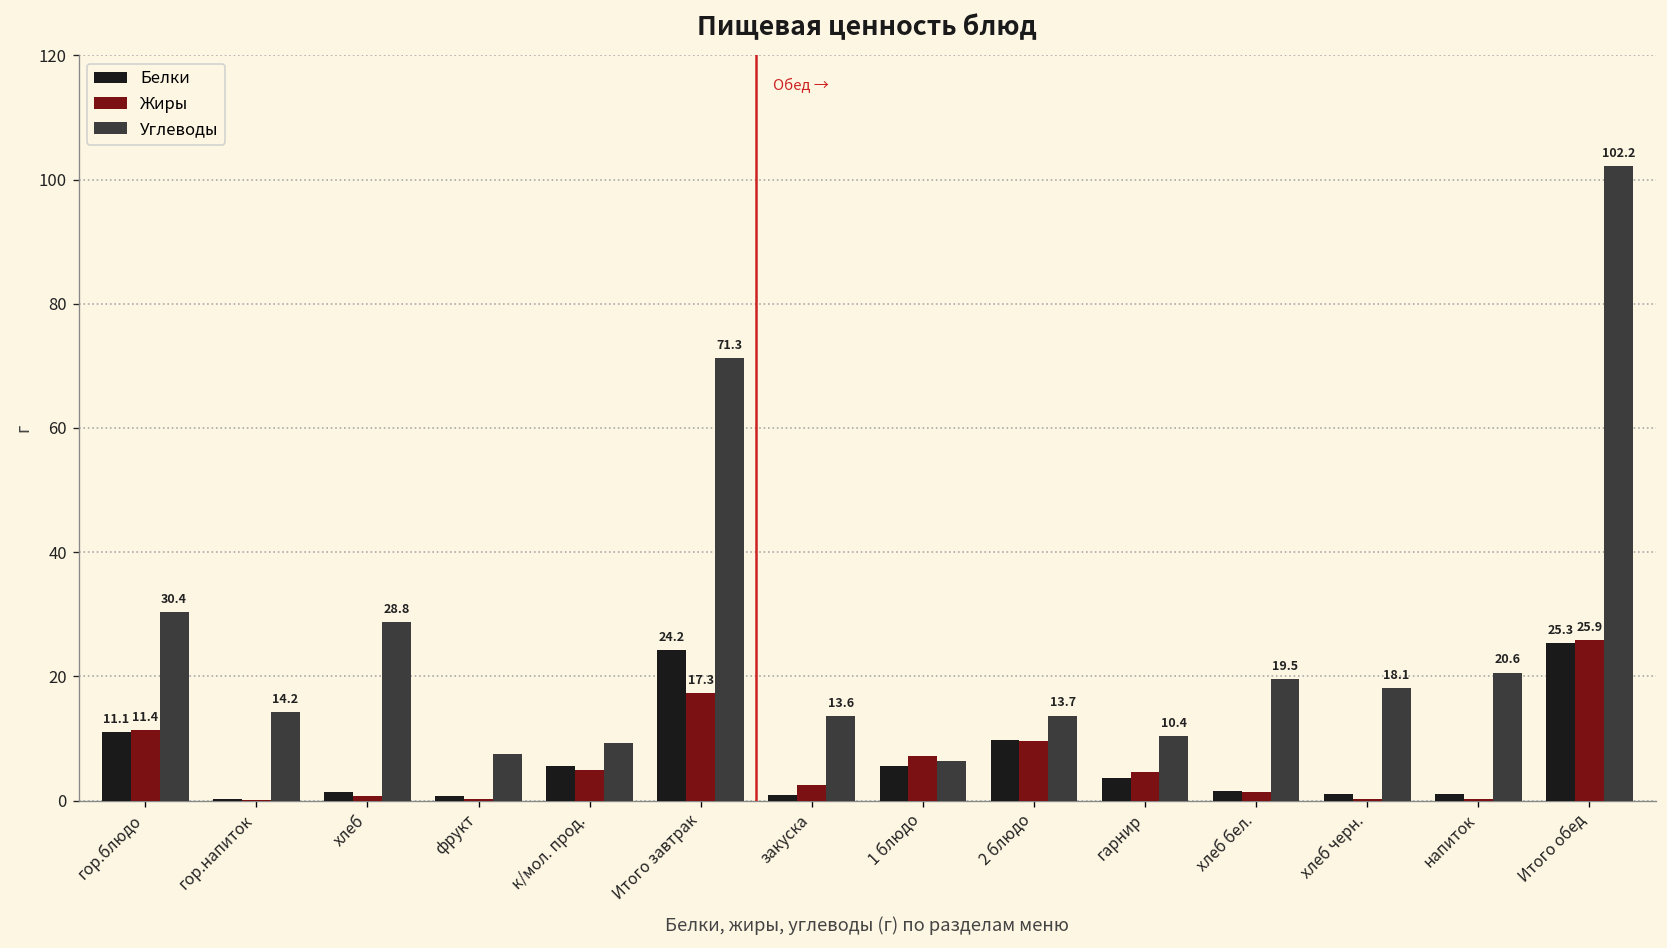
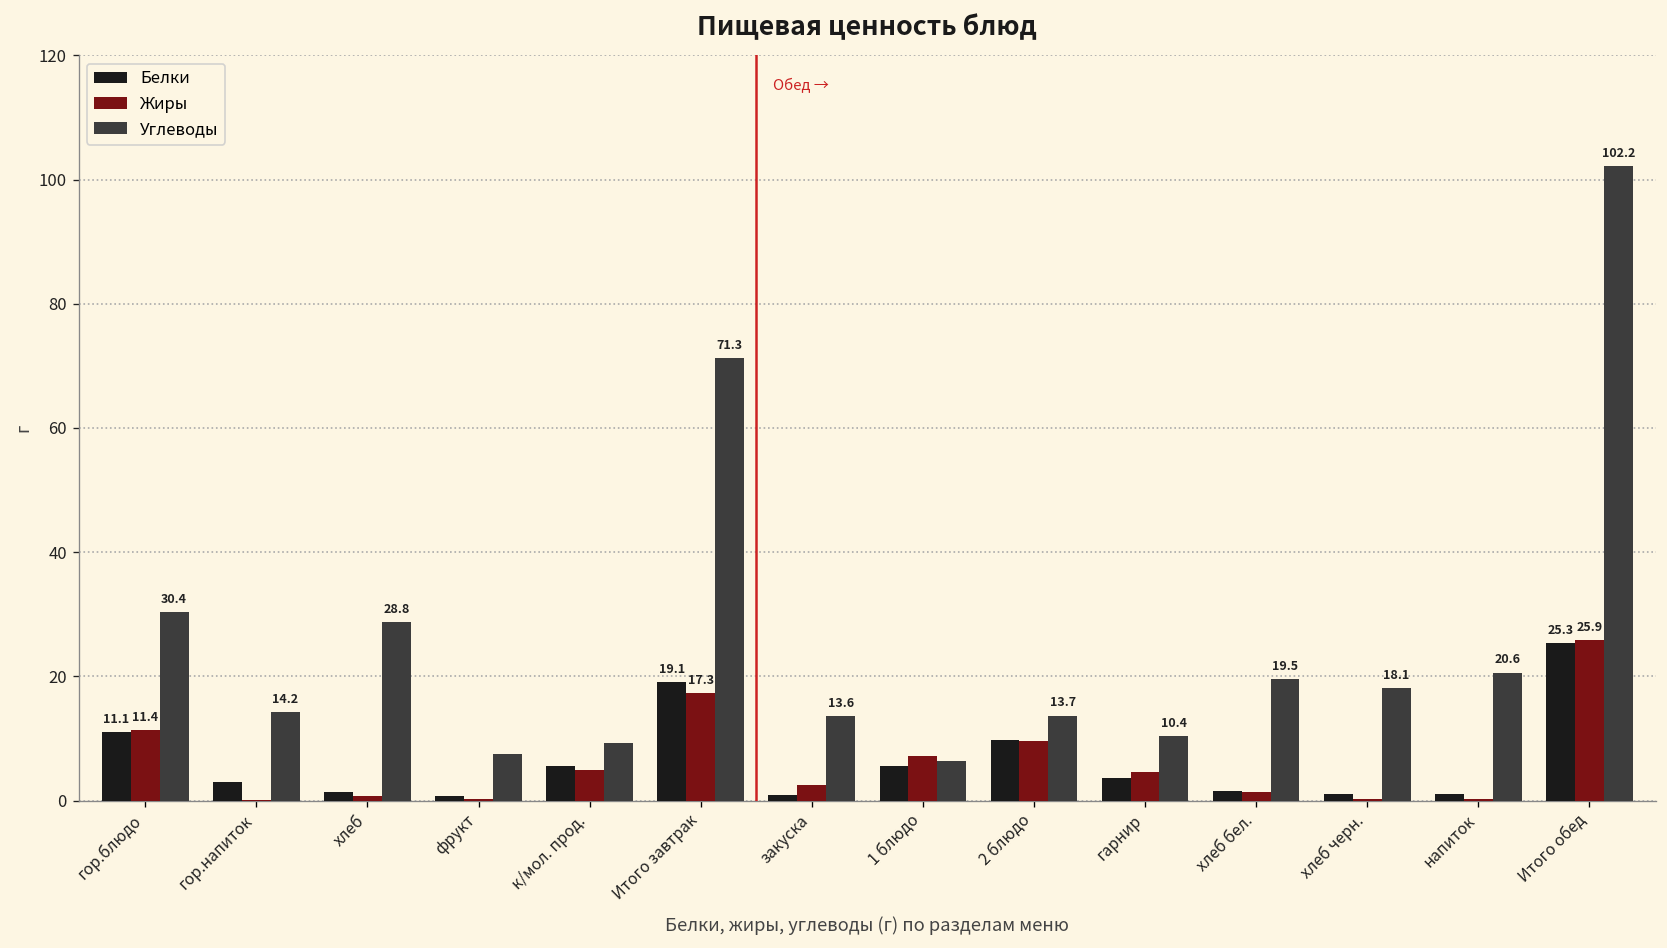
Белки, гор.напиток: 0 -> 3
Белки, Итого завтрак: 24.2 -> 19.1
